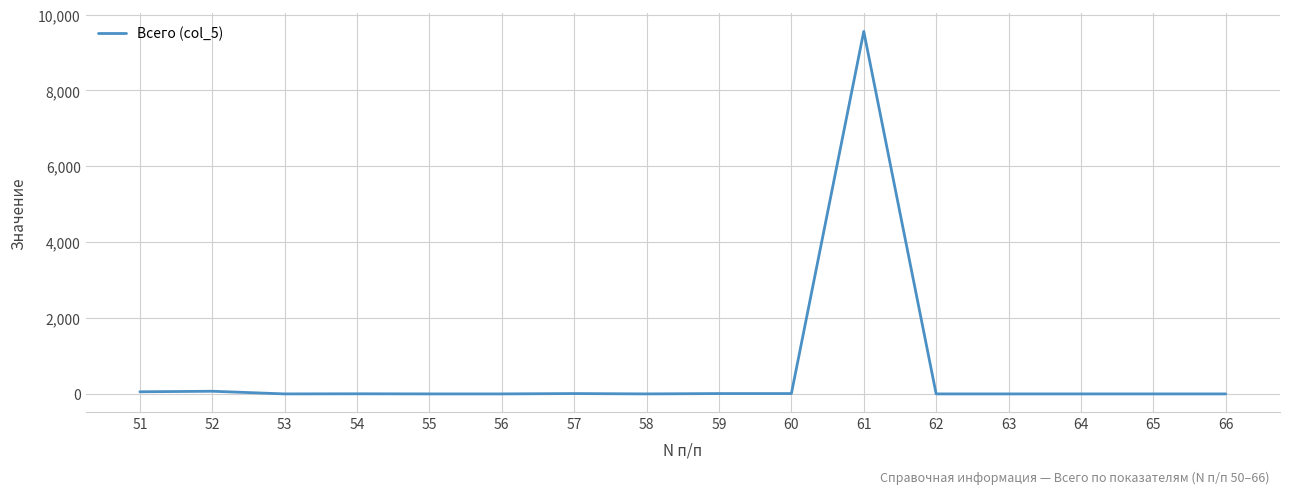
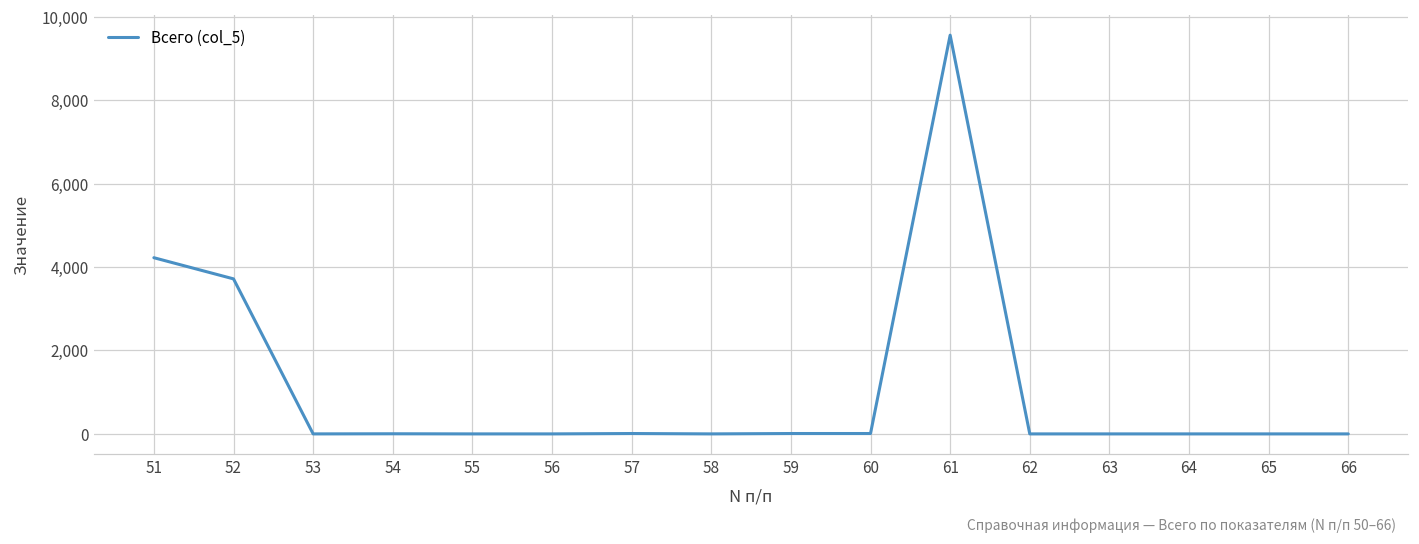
51: 100 -> 4,200
52: 100 -> 3,700
